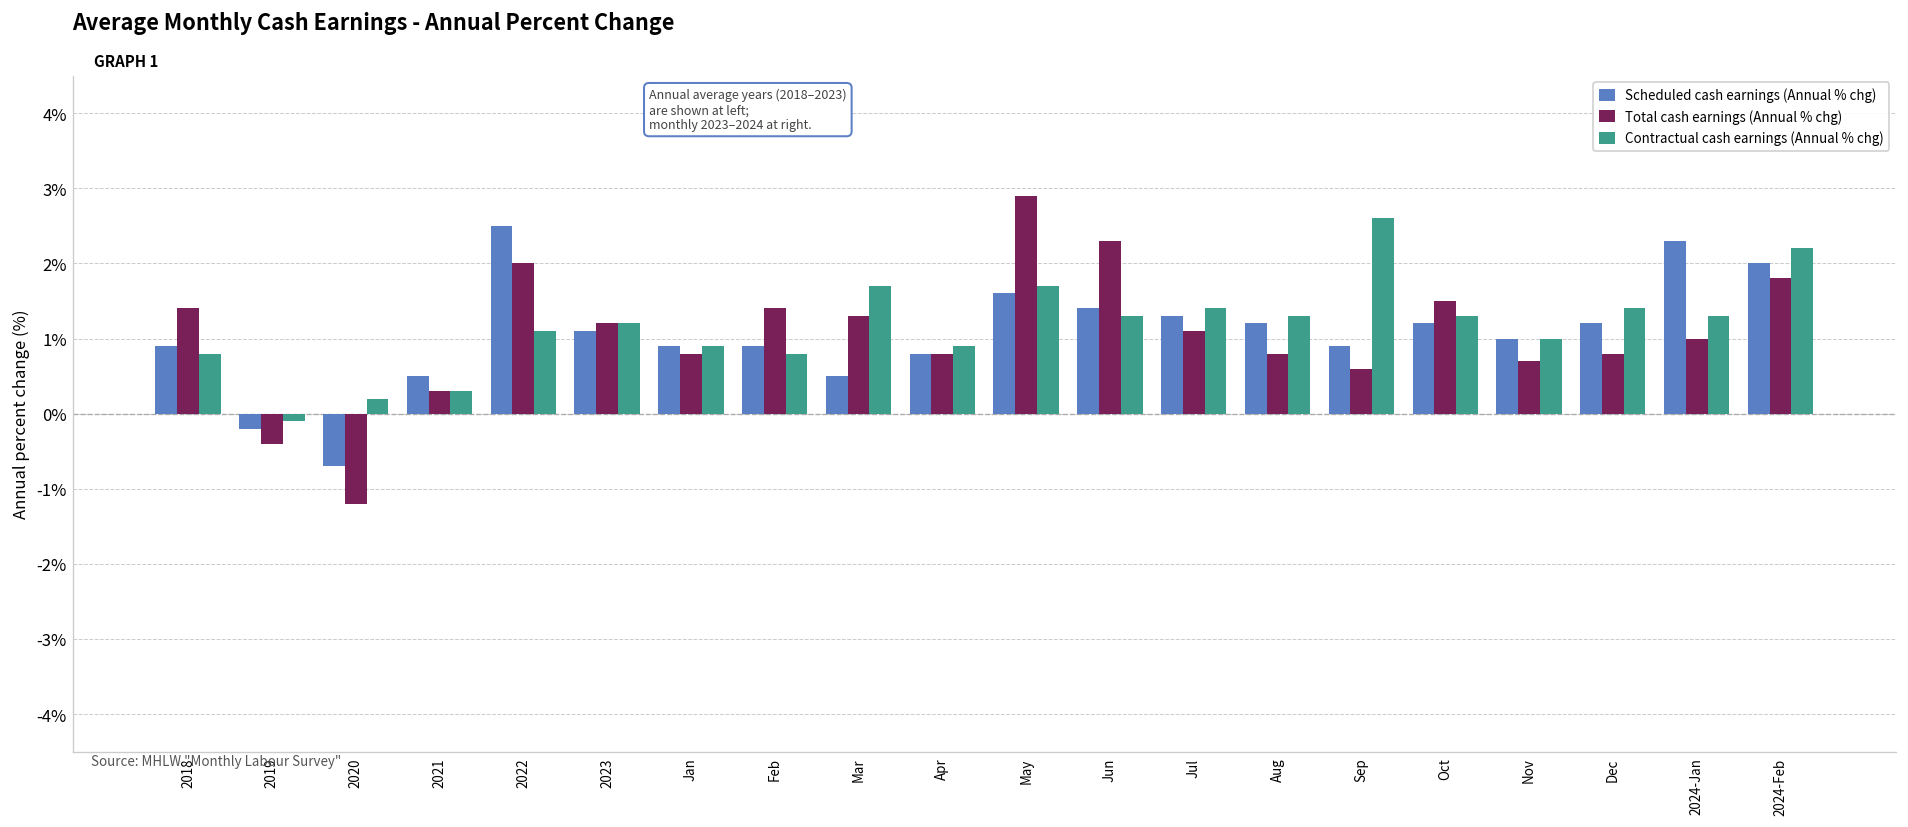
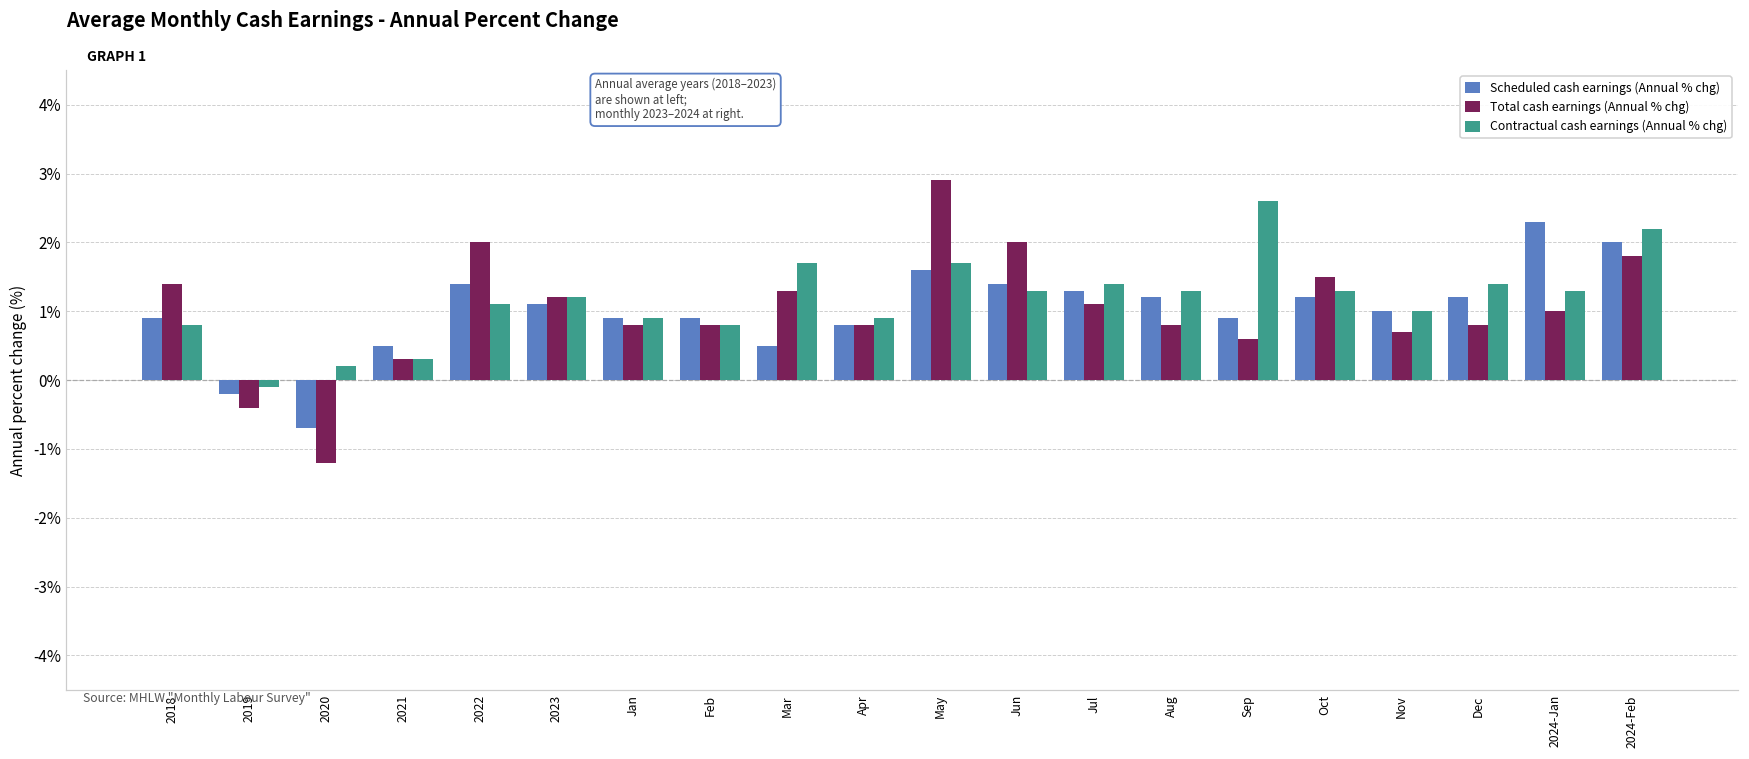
Scheduled cash earnings (Annual % chg), 2022: 2.5% -> 1.4%
Total cash earnings (Annual % chg), Feb: 1.4% -> 0.8%
Total cash earnings (Annual % chg), Jun: 2.3% -> 2.0%
